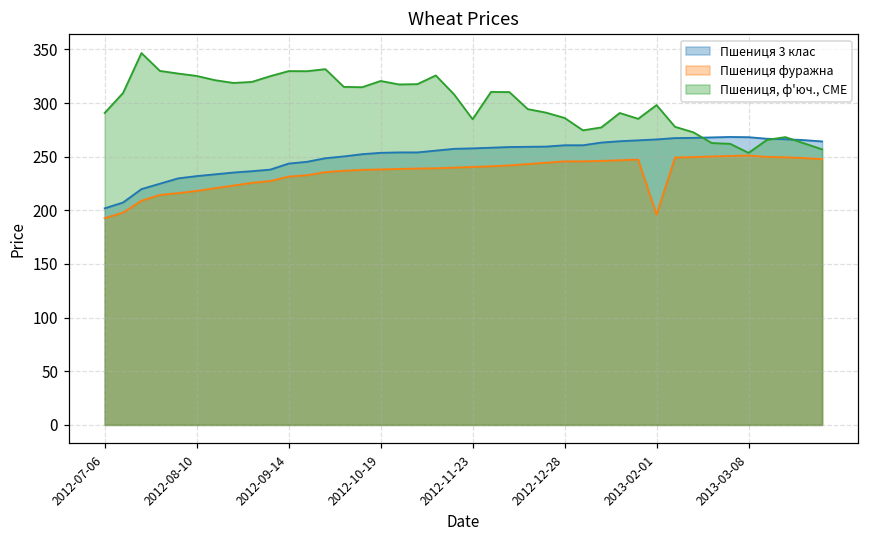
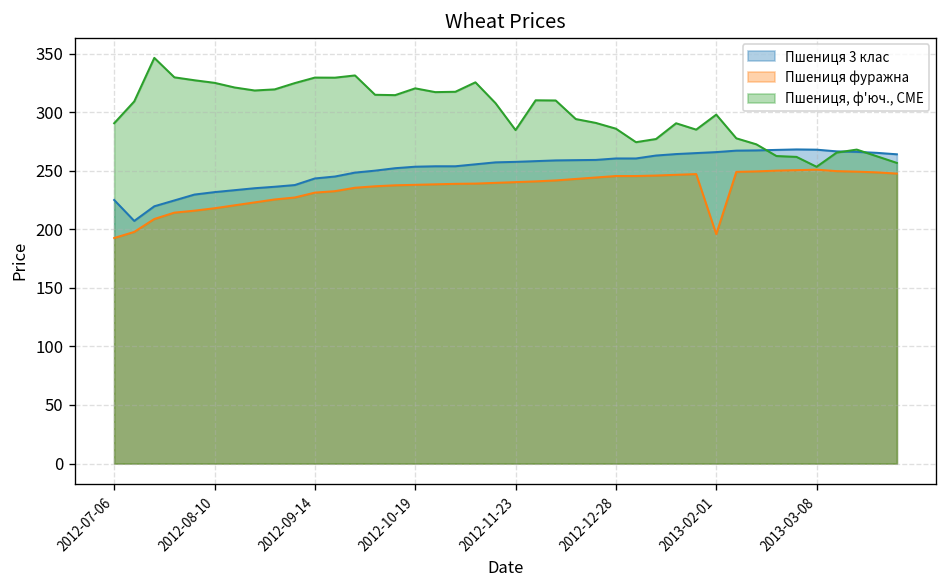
Пшениця 3 клас, 2012-07-06: 200 -> 230
